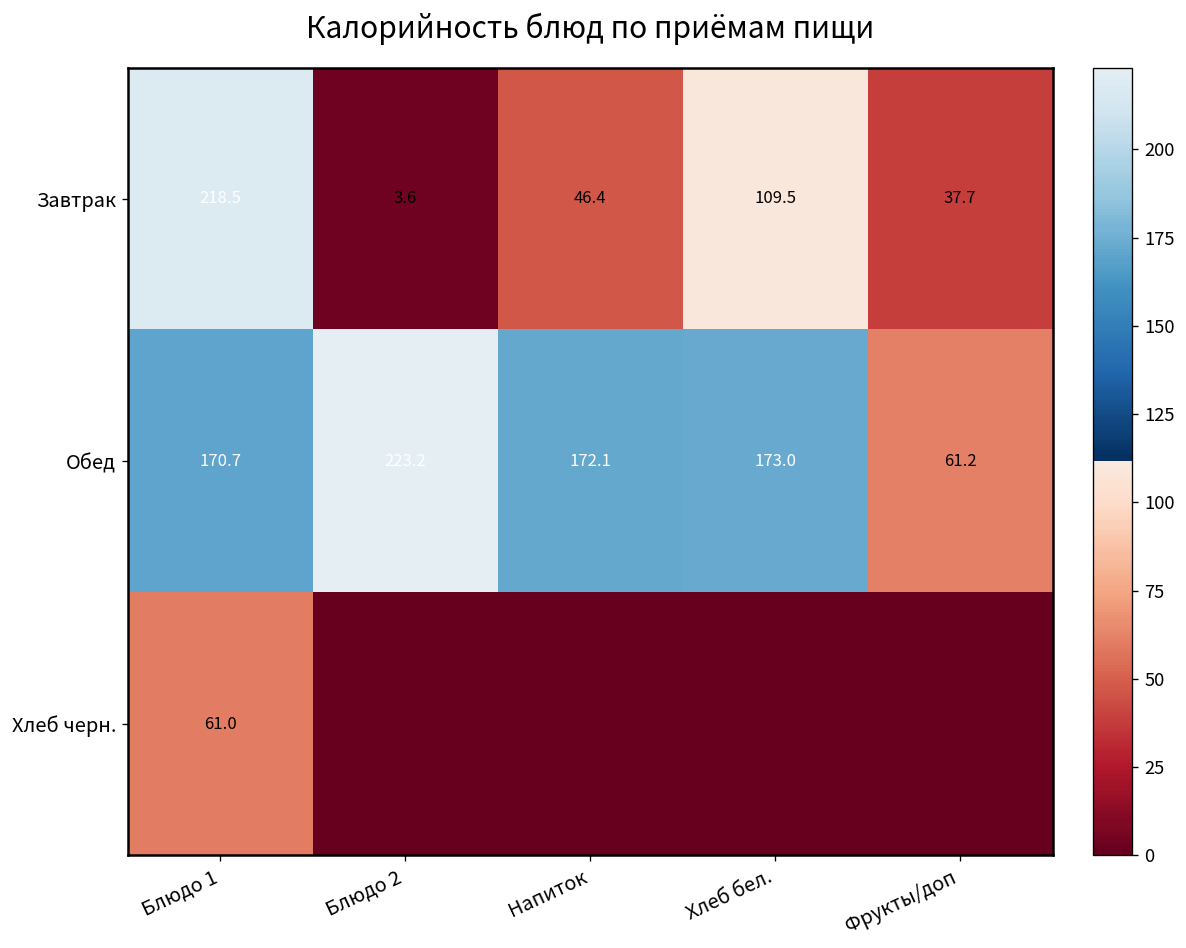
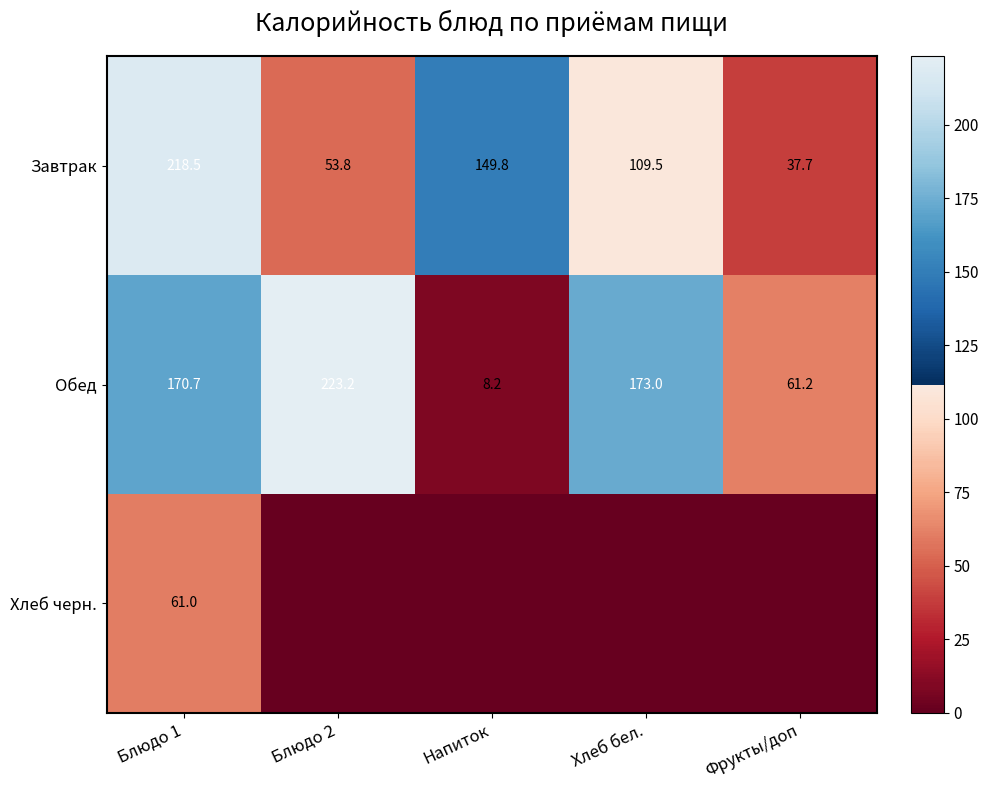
Завтрак, Блюдо 2: 3.6 -> 53.8
Завтрак, Напиток: 46.4 -> 149.8
Обед, Напиток: 172.1 -> 8.2
